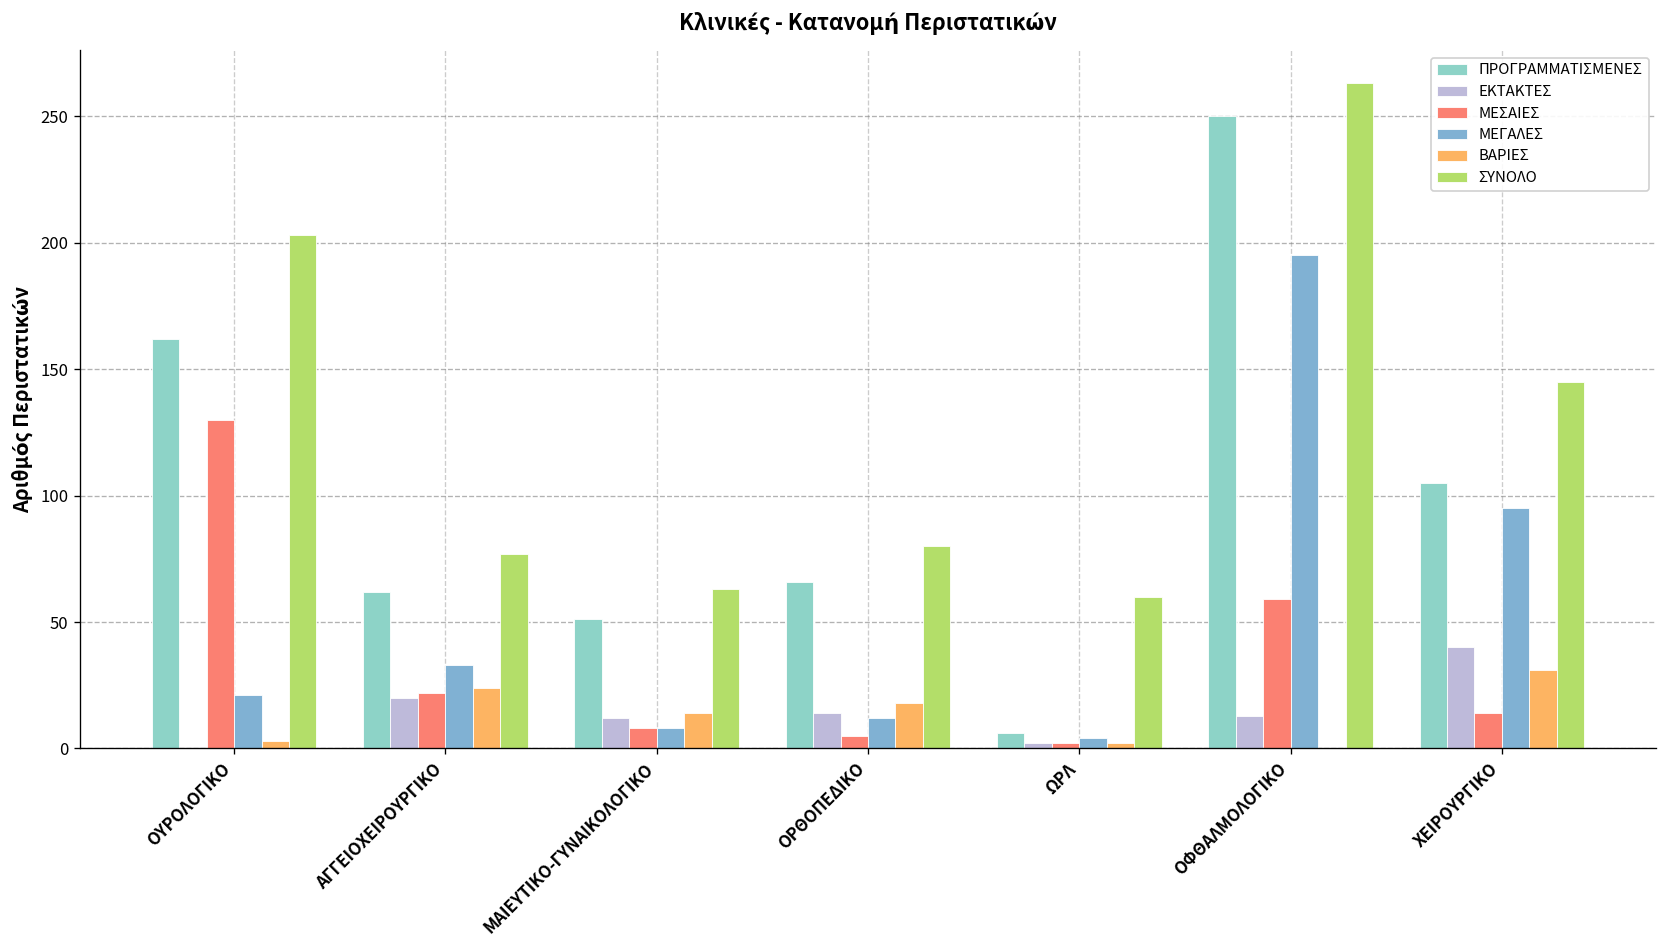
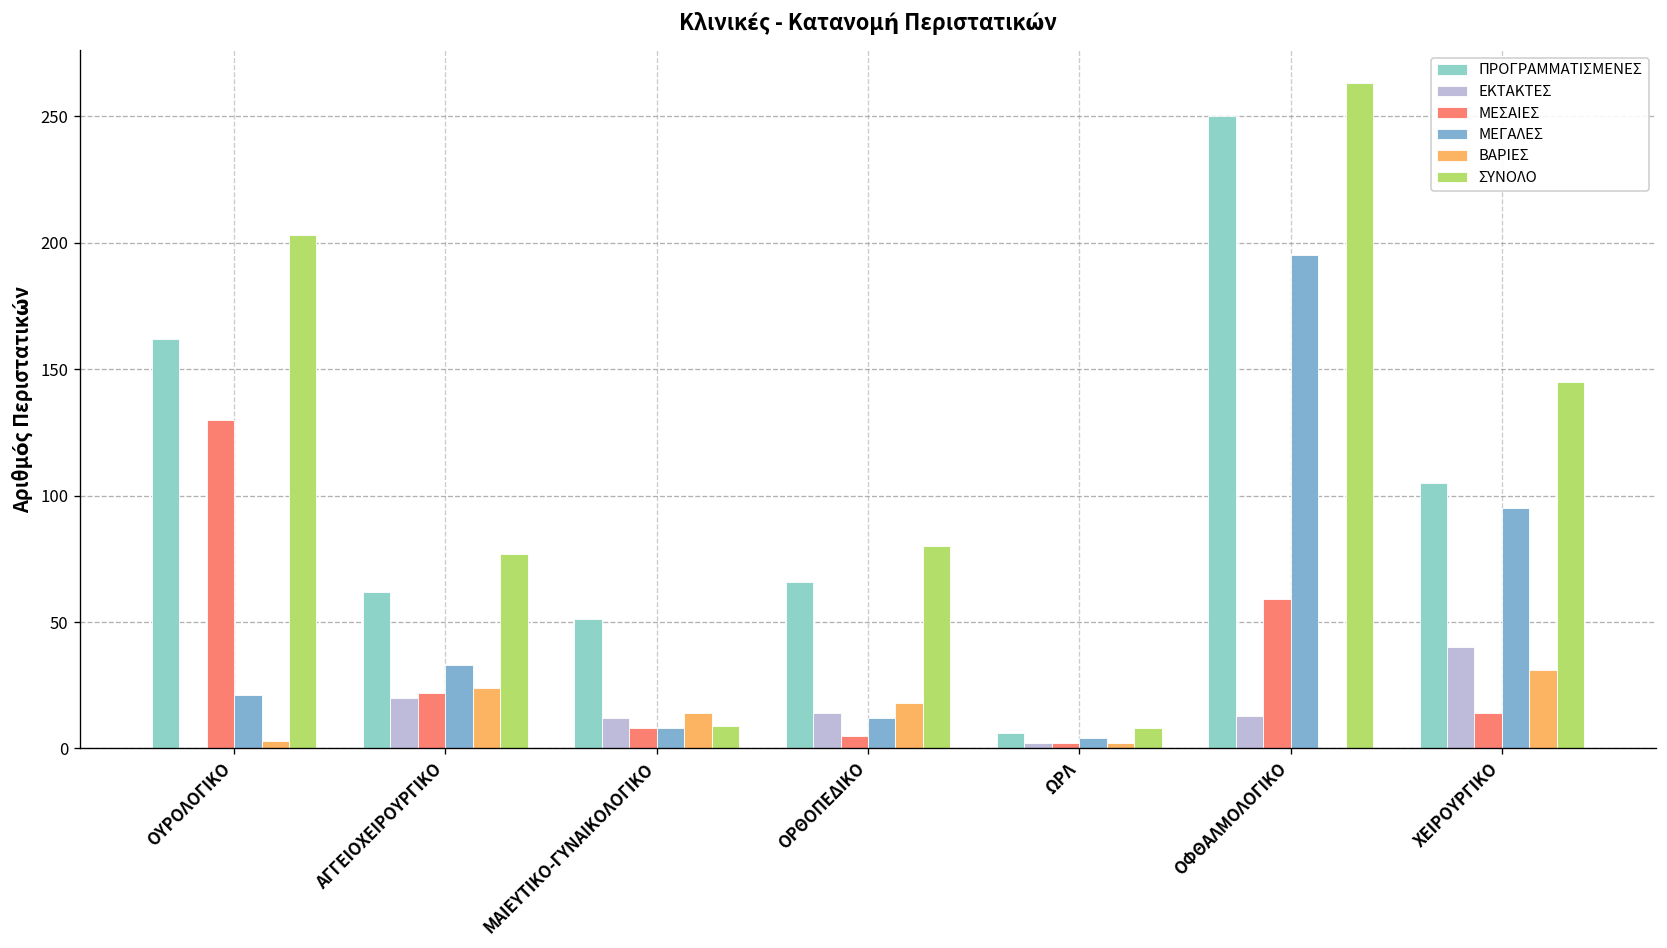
ΣΥΝΟΛΟ, ΜΑΙΕΥΤΙΚΟ-ΓΥΝΑΙΚΟΛΟΓΙΚΟ: 63 -> 9
ΣΥΝΟΛΟ, ΩΡΛ: 60 -> 8
